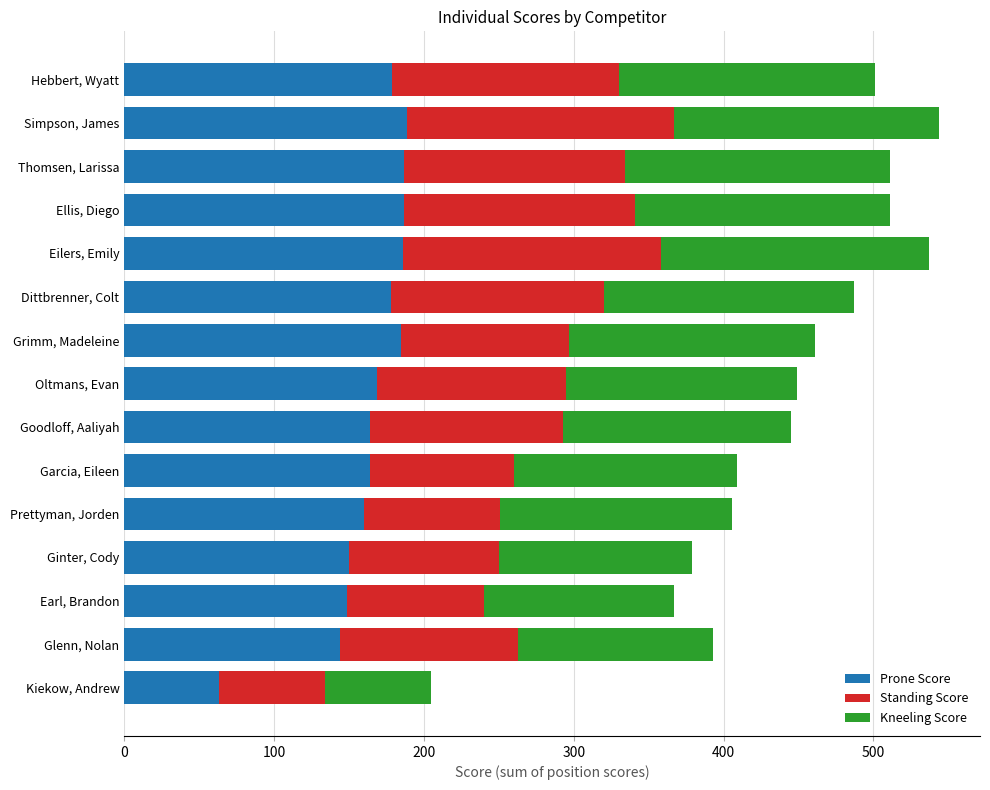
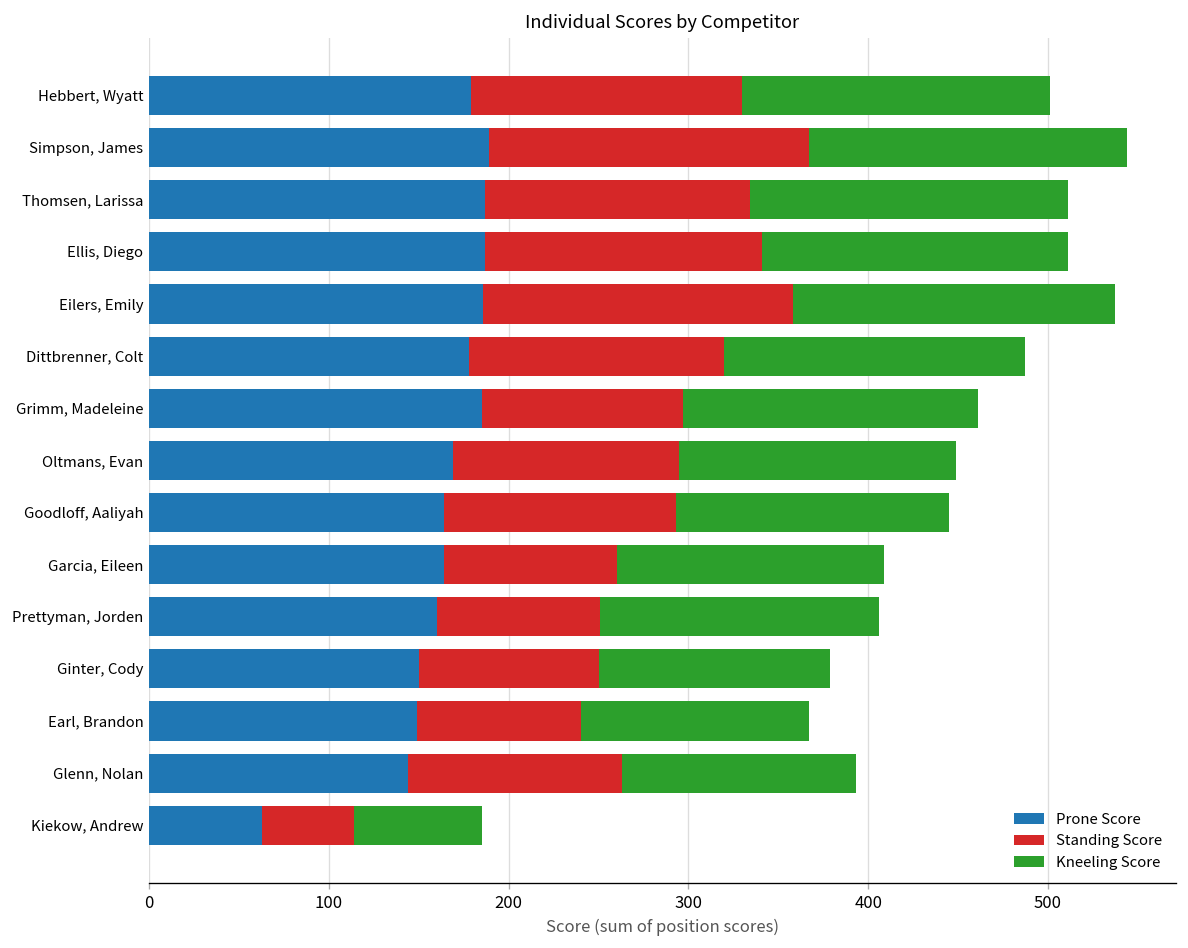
Standing Score, Kiekow, Andrew: 71 -> 51
